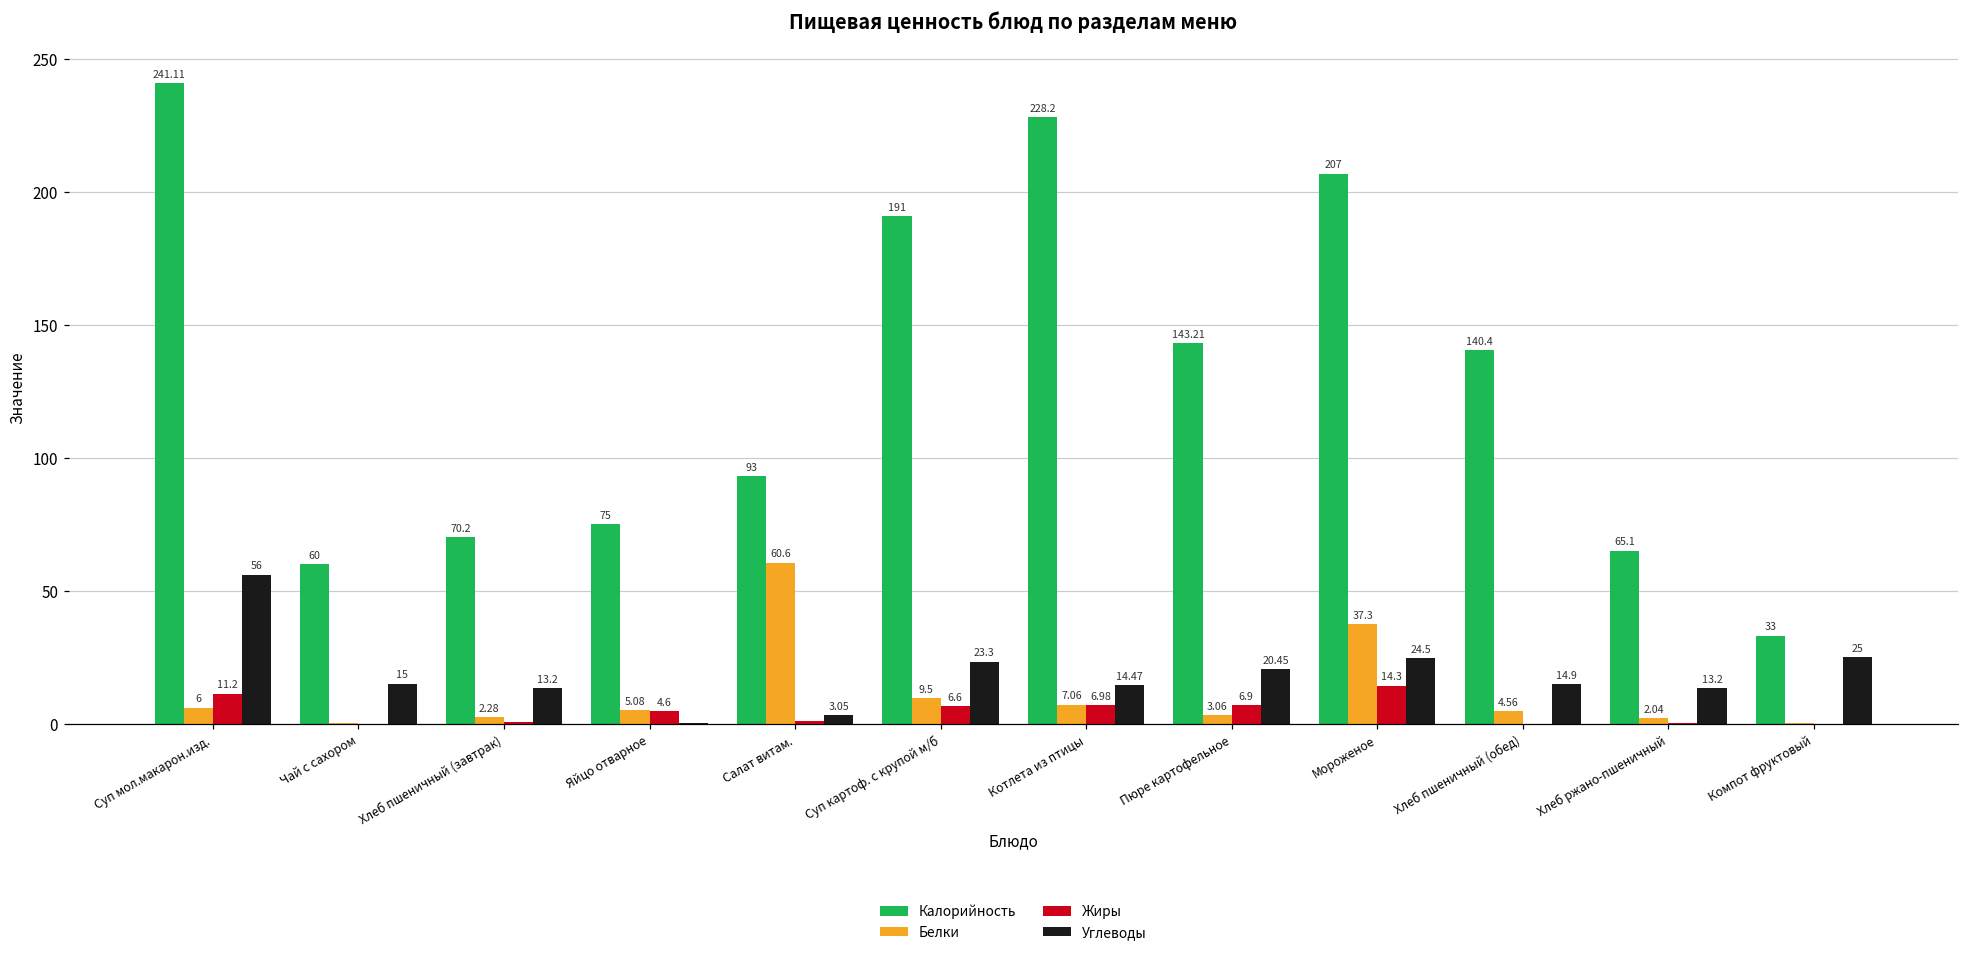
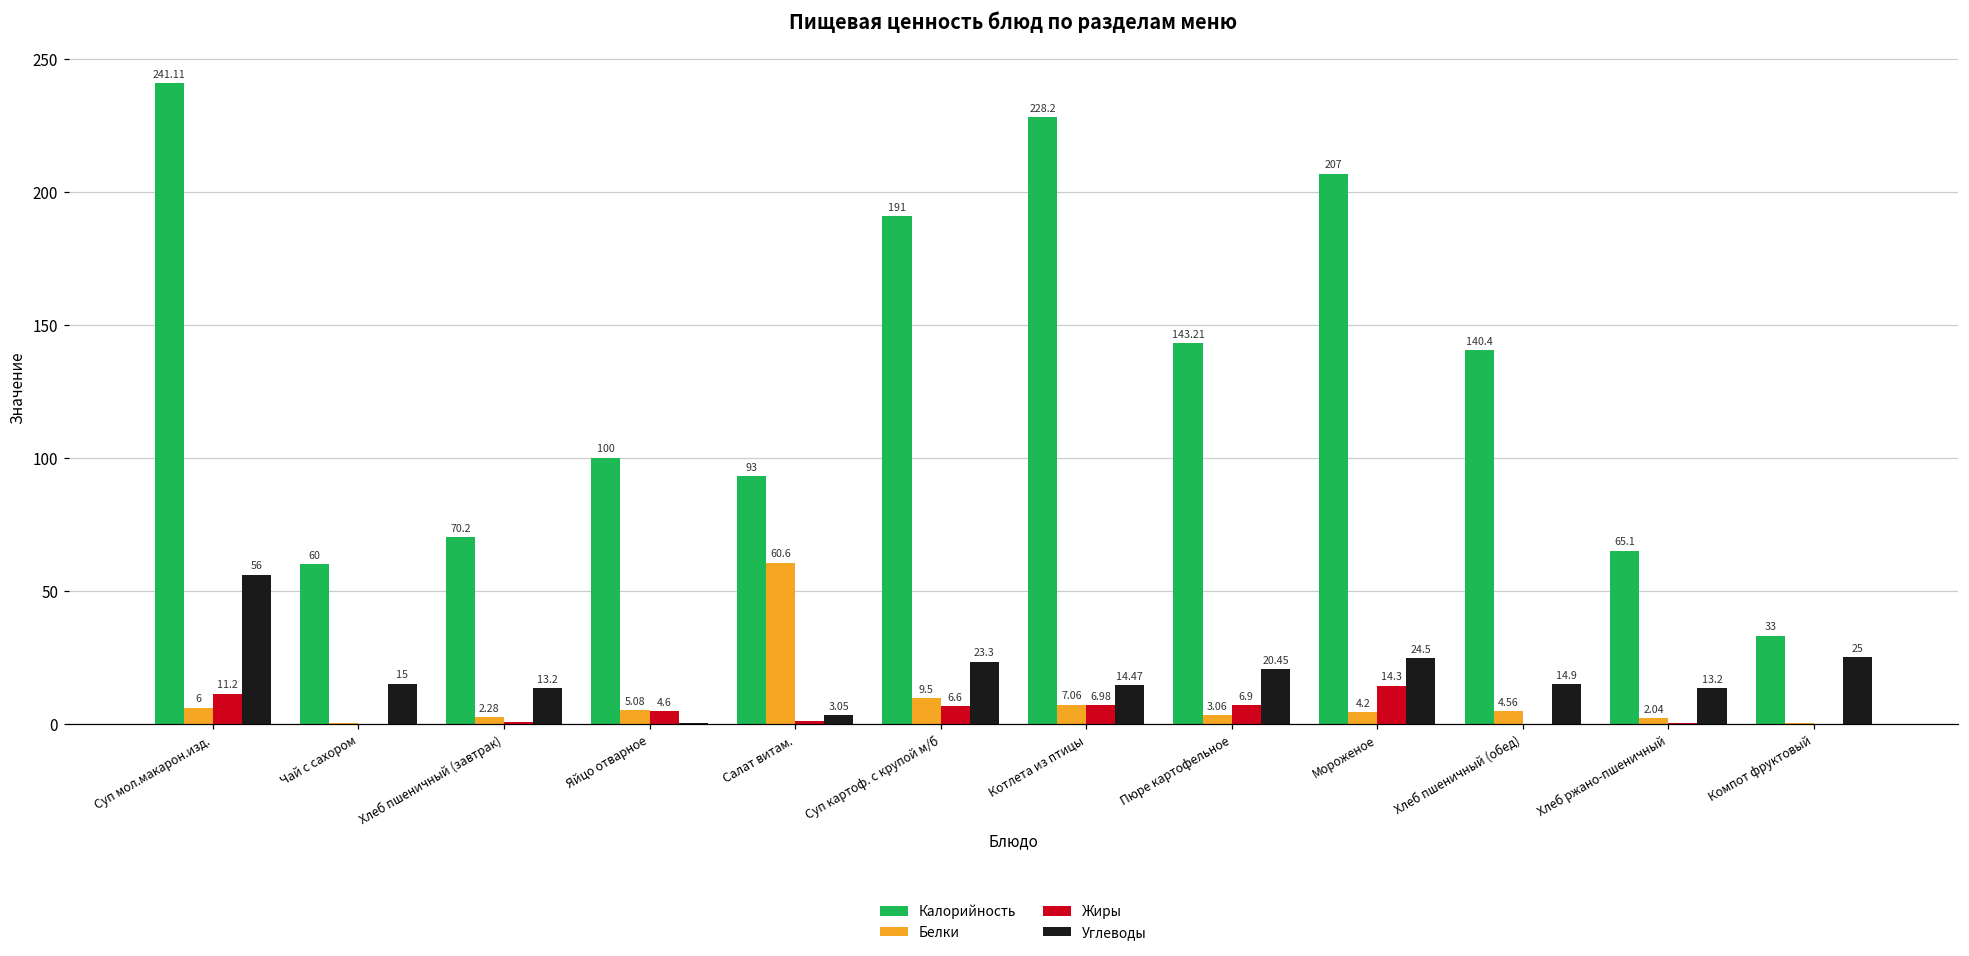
Калорийность, Яйцо отварное: 75 -> 100
Белки, Мороженое: 37.3 -> 4.2
